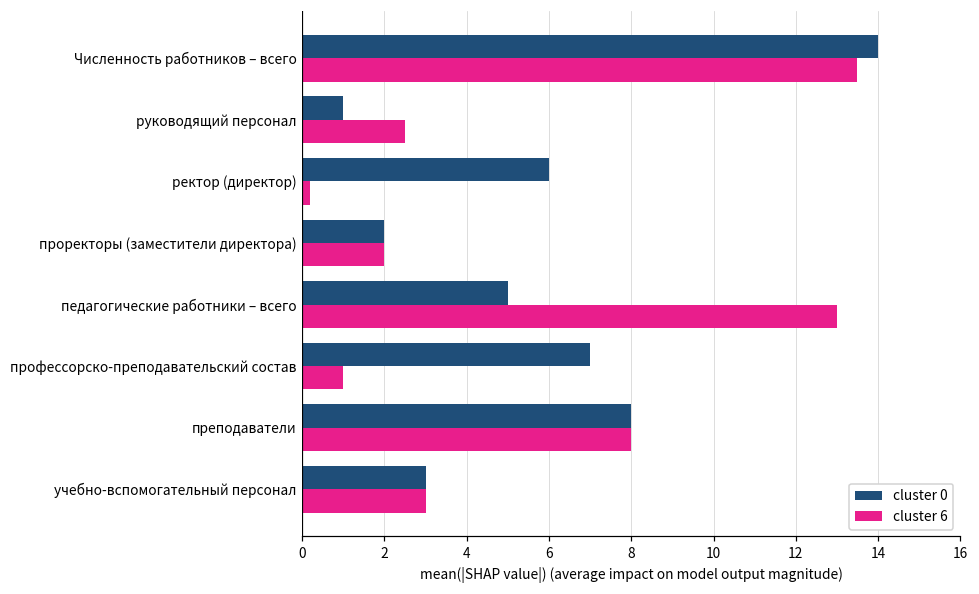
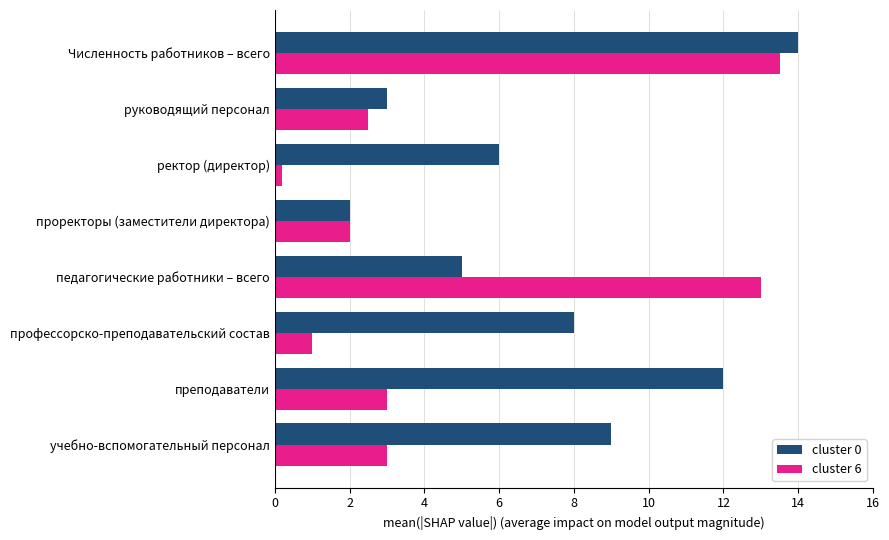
cluster 0, руководящий персонал: 1 -> 3
cluster 0, профессорско-преподавательский состав: 7 -> 8
cluster 0, преподаватели: 8 -> 12
cluster 6, преподаватели: 8 -> 3
cluster 0, учебно-вспомогательный персонал: 3 -> 9
